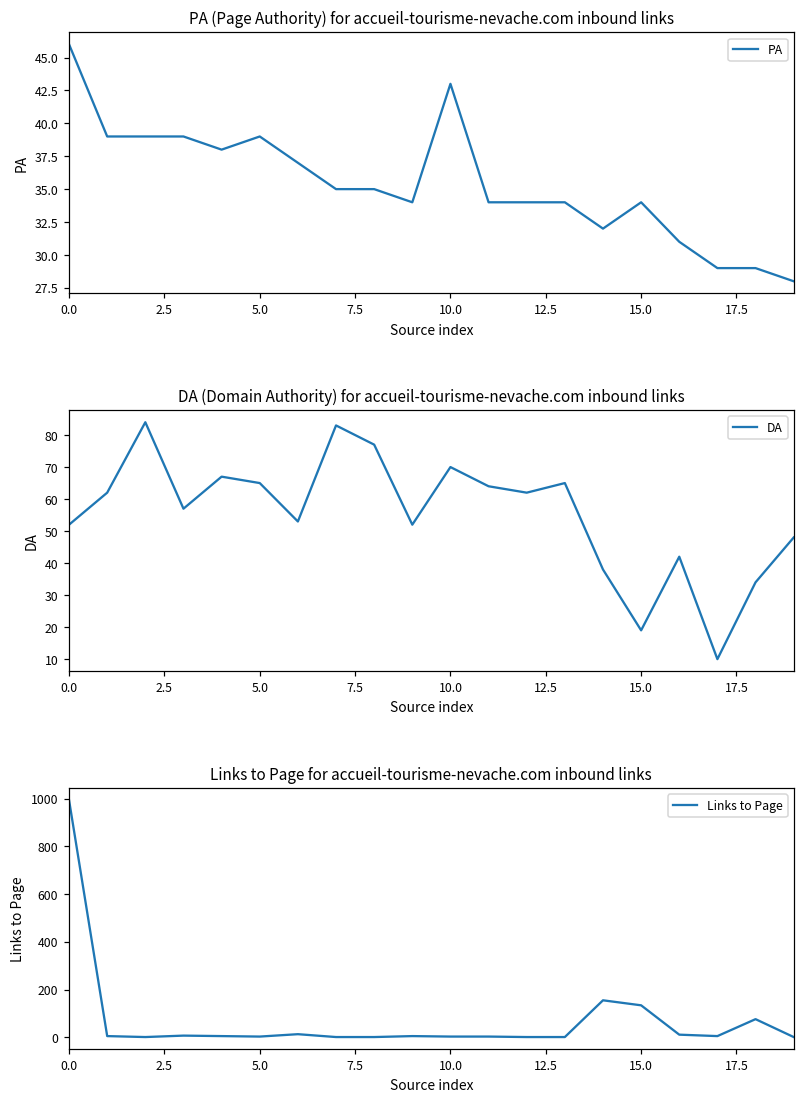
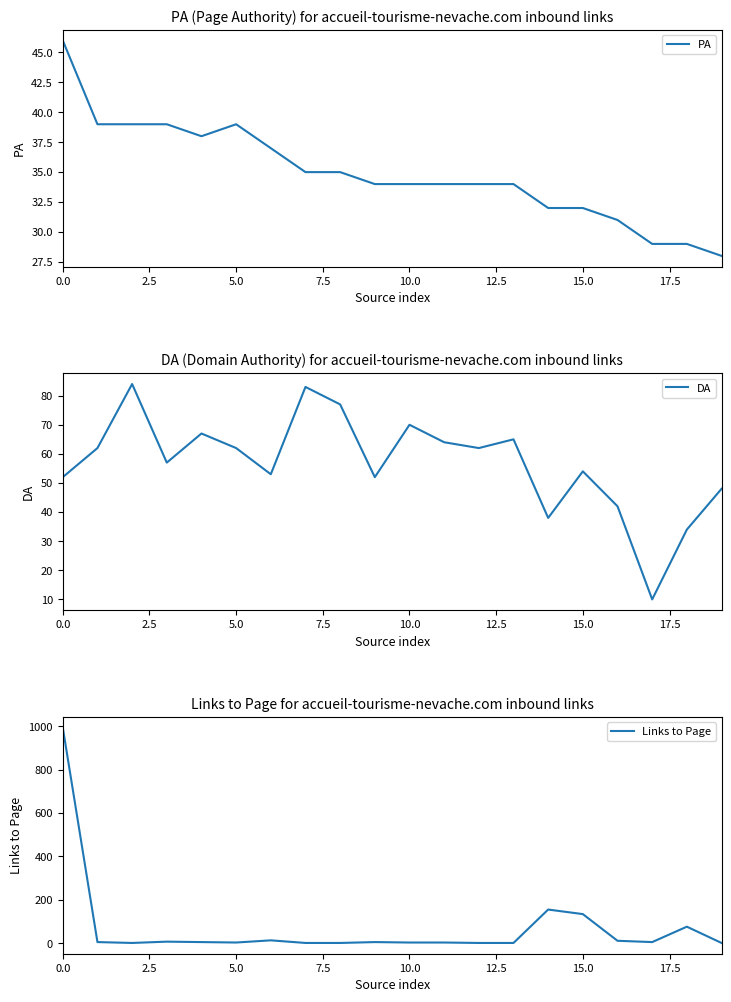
PA (Page Authority) for accueil-tourisme-nevache.com inbound links, 10.0: 43 -> 34
PA (Page Authority) for accueil-tourisme-nevache.com inbound links, 15.0: 34 -> 32
DA (Domain Authority) for accueil-tourisme-nevache.com inbound links, 5.0: 65 -> 62
DA (Domain Authority) for accueil-tourisme-nevache.com inbound links, 15.0: 19 -> 54
